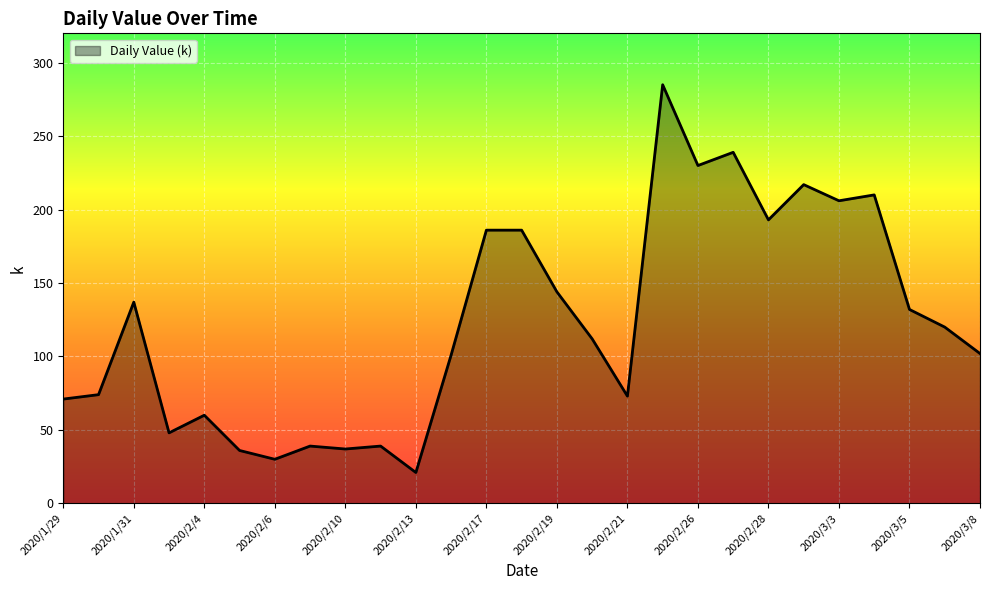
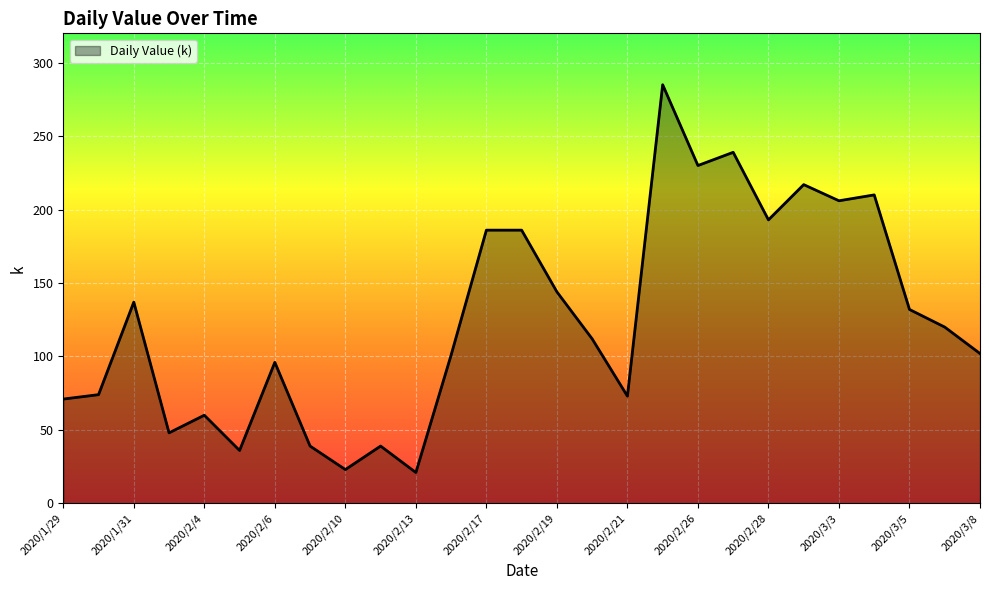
2020/2/6: 30 -> 96
2020/2/10: 37 -> 23
